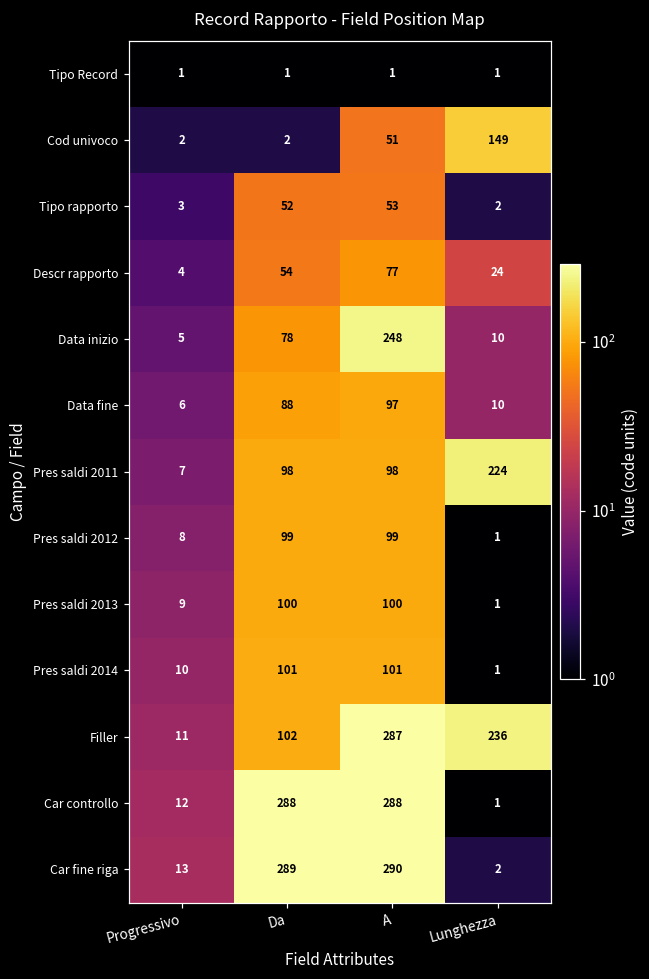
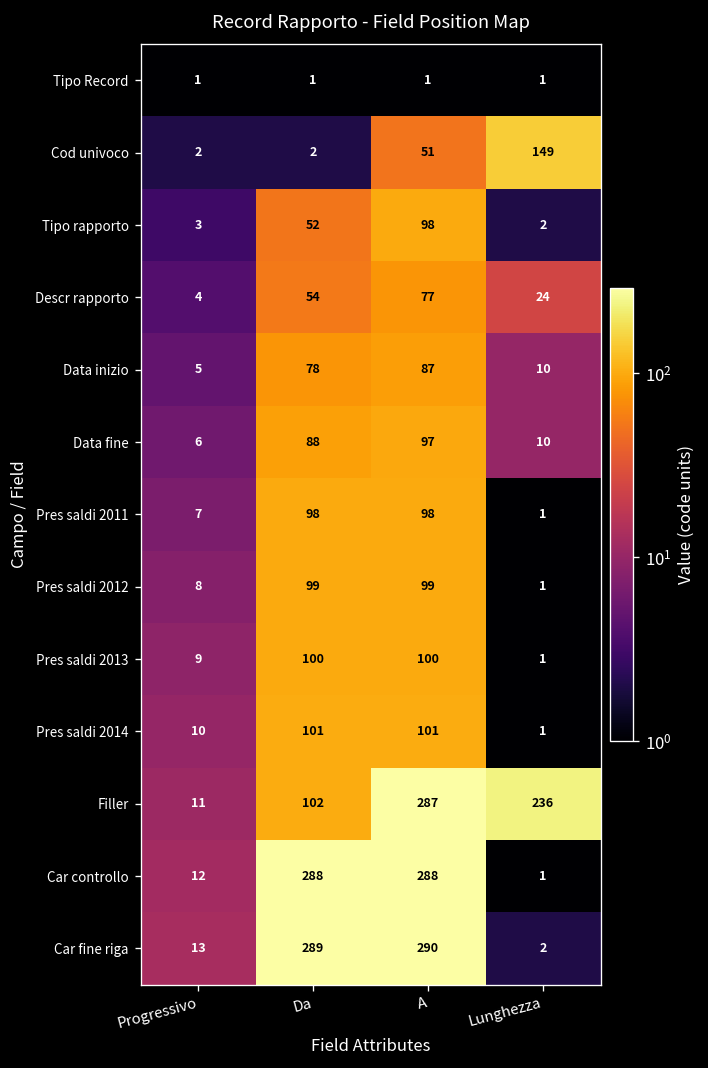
Tipo rapporto, A: 53 -> 98
Data inizio, A: 248 -> 87
Pres saldi 2011, Lunghezza: 224 -> 1
